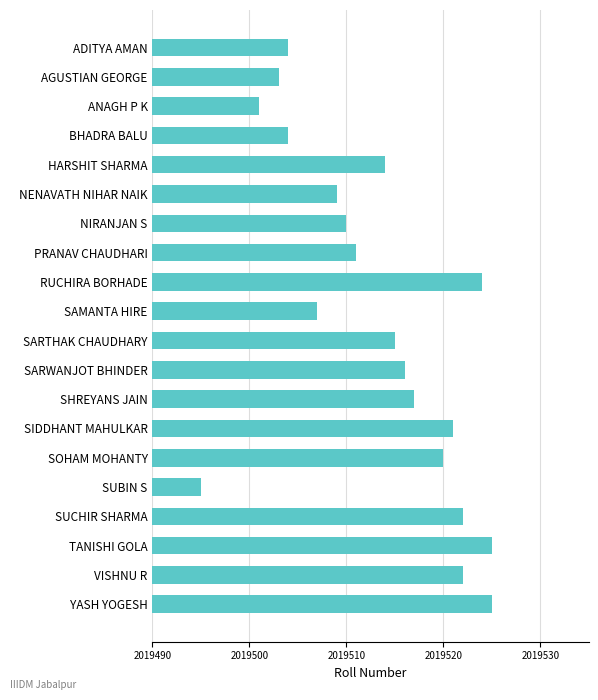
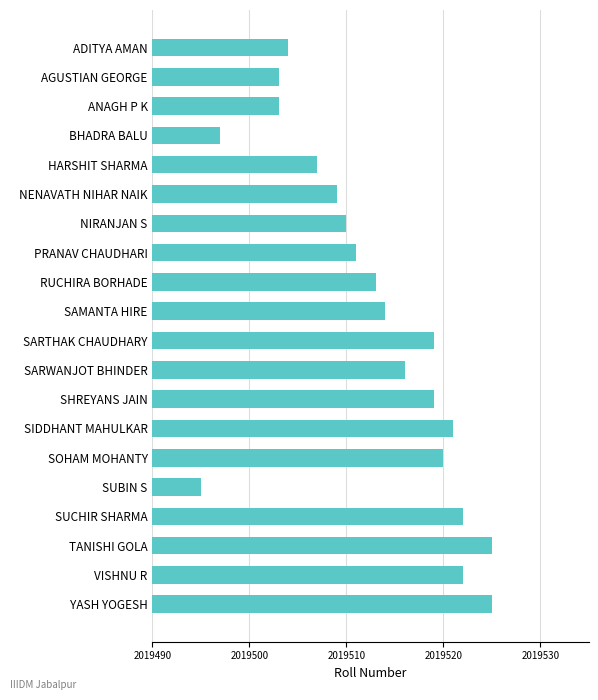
ANAGH P K: 2019501 -> 2019503
BHADRA BALU: 2019504 -> 2019497
HARSHIT SHARMA: 2019514 -> 2019507
RUCHIRA BORHADE: 2019524 -> 2019513
SAMANTA HIRE: 2019507 -> 2019514
SARTHAK CHAUDHARY: 2019515 -> 2019519
SHREYANS JAIN: 2019517 -> 2019519
